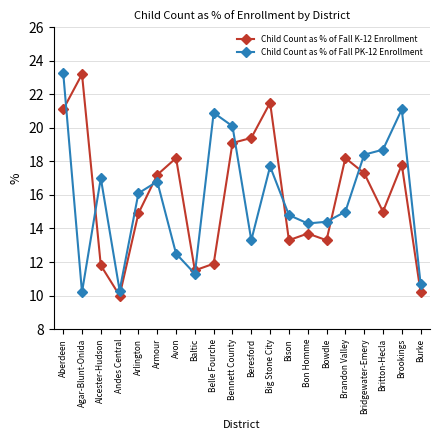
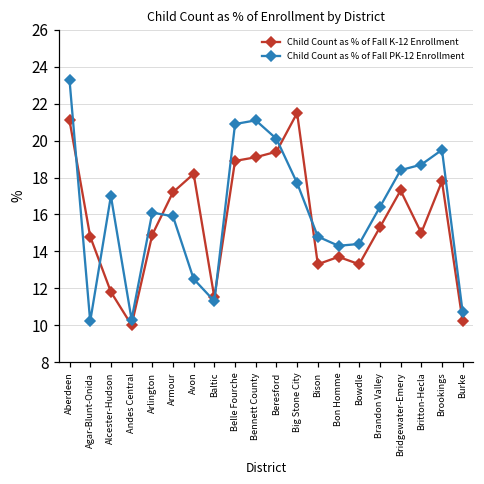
Child Count as % of Fall K-12 Enrollment, Agar-Blunt-Onida: 23.2 -> 14.8
Child Count as % of Fall PK-12 Enrollment, Armour: 16.8 -> 15.9
Child Count as % of Fall K-12 Enrollment, Belle Fourche: 11.9 -> 18.9
Child Count as % of Fall PK-12 Enrollment, Bennett County: 20.1 -> 21.1
Child Count as % of Fall PK-12 Enrollment, Beresford: 13.3 -> 20.1
Child Count as % of Fall K-12 Enrollment, Brandon Valley: 18.2 -> 15.3
Child Count as % of Fall PK-12 Enrollment, Brandon Valley: 15.0 -> 16.4
Child Count as % of Fall PK-12 Enrollment, Brookings: 21.1 -> 19.5
